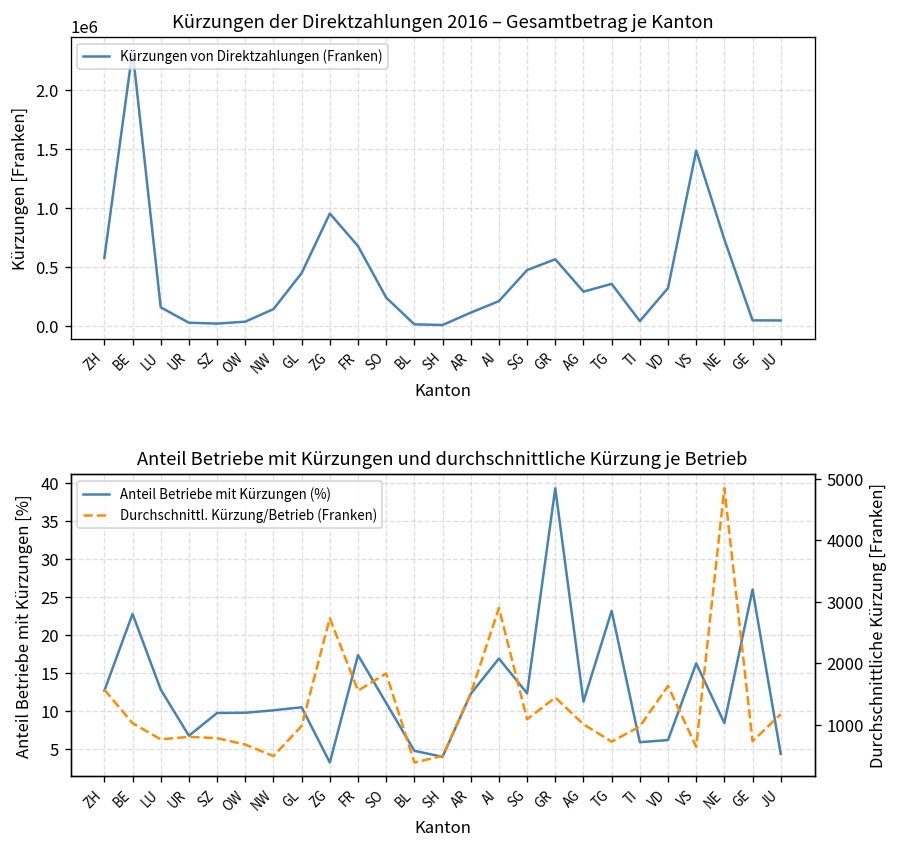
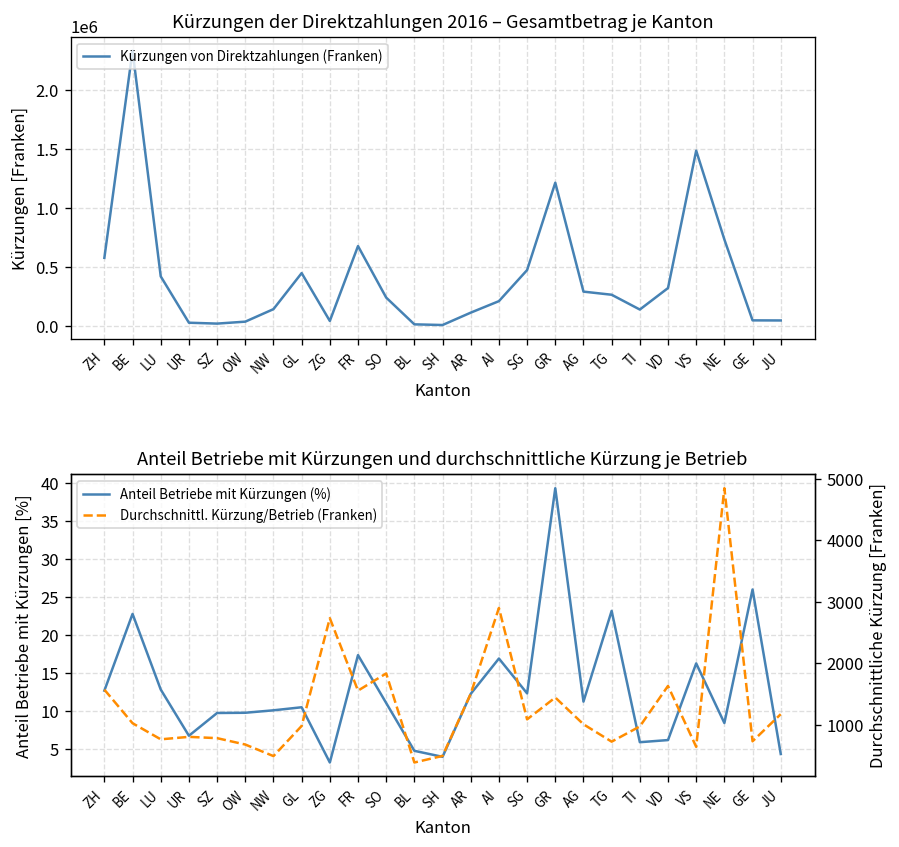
Kürzungen der Direktzahlungen 2016 – Gesamtbetrag je Kanton, LU: 200000 -> 400000
Kürzungen der Direktzahlungen 2016 – Gesamtbetrag je Kanton, ZG: 1000000 -> 0
Kürzungen der Direktzahlungen 2016 – Gesamtbetrag je Kanton, GR: 600000 -> 1200000
Kürzungen der Direktzahlungen 2016 – Gesamtbetrag je Kanton, TG: 400000 -> 300000
Kürzungen der Direktzahlungen 2016 – Gesamtbetrag je Kanton, TI: 0 -> 100000
